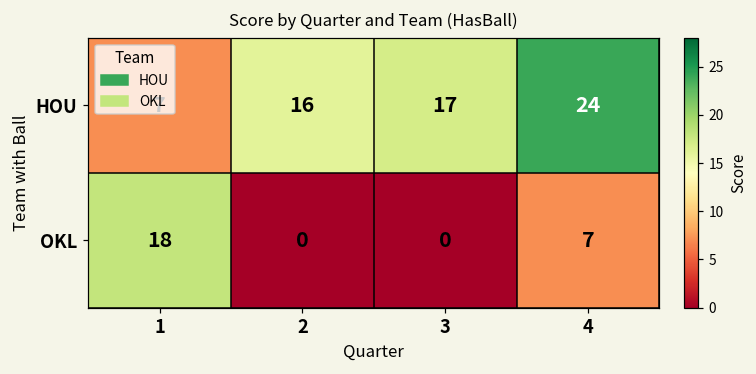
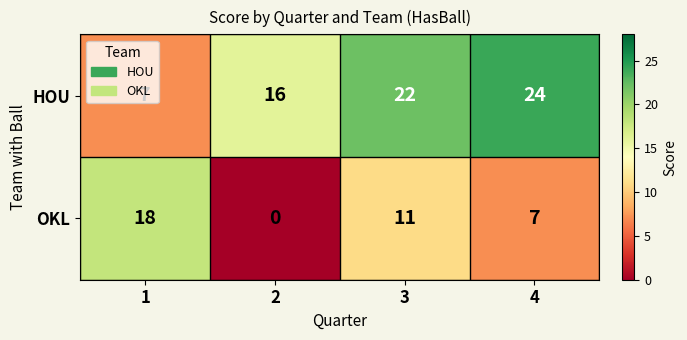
HOU, 3: 17 -> 22
OKL, 3: 0 -> 11
